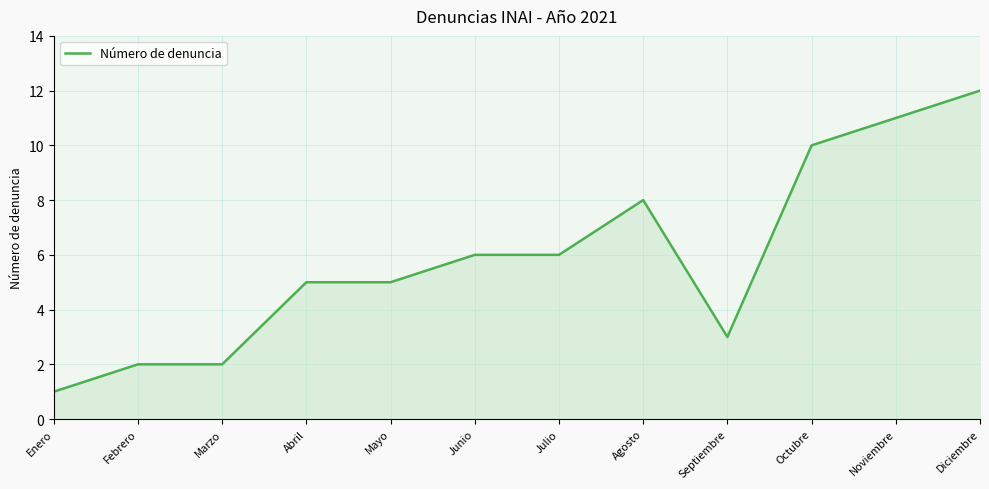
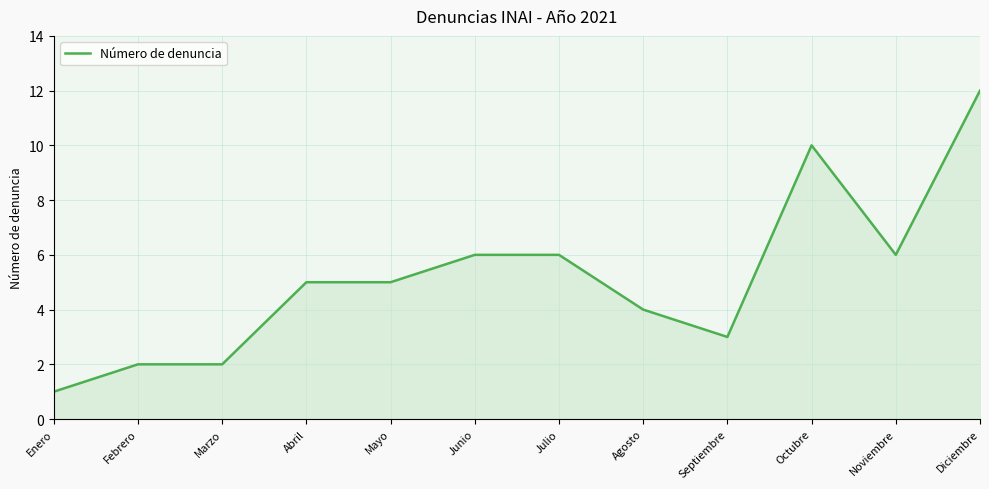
Agosto: 8 -> 4
Noviembre: 11 -> 6
